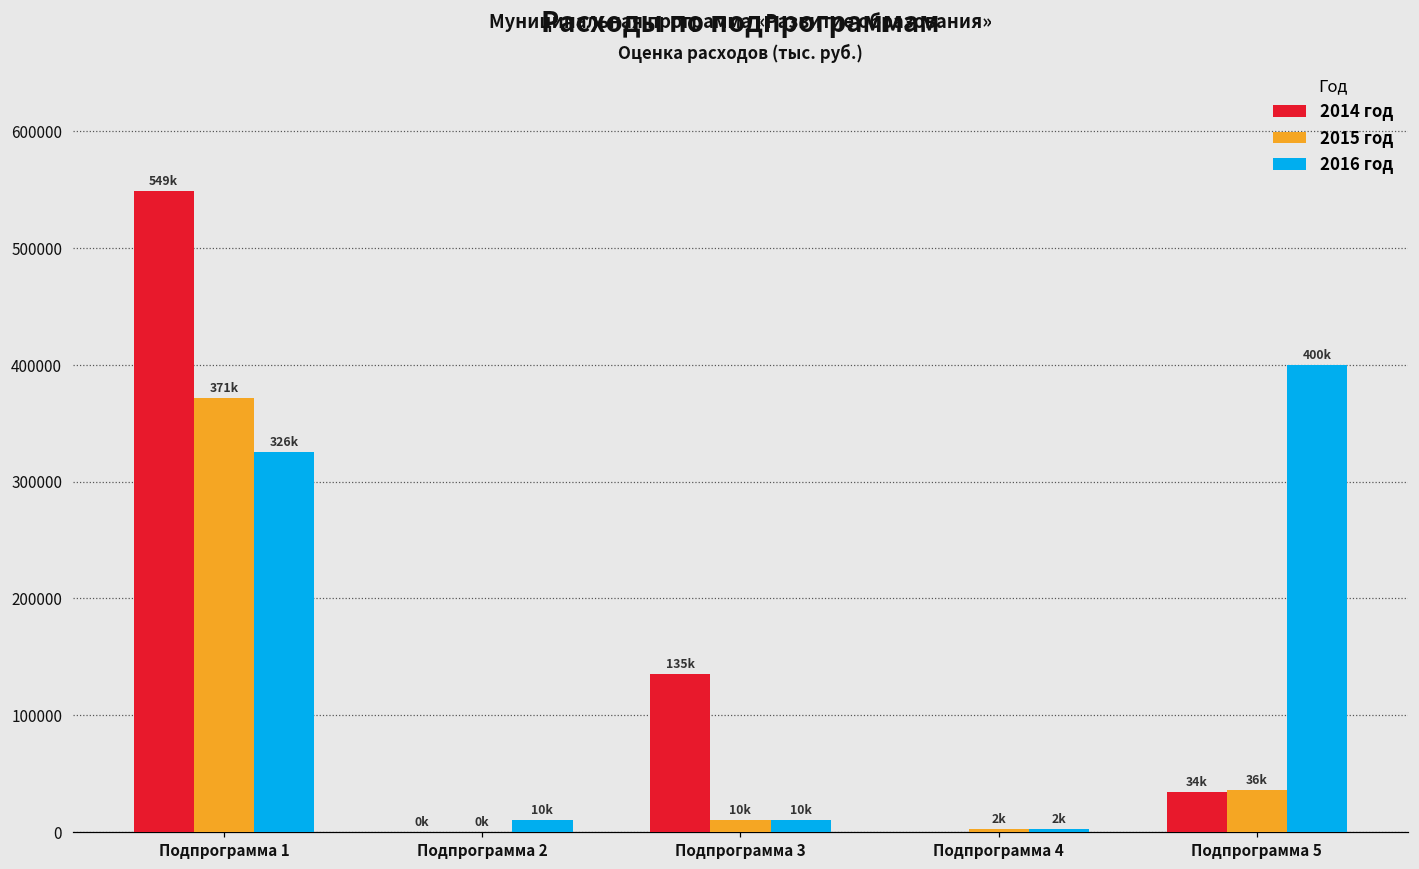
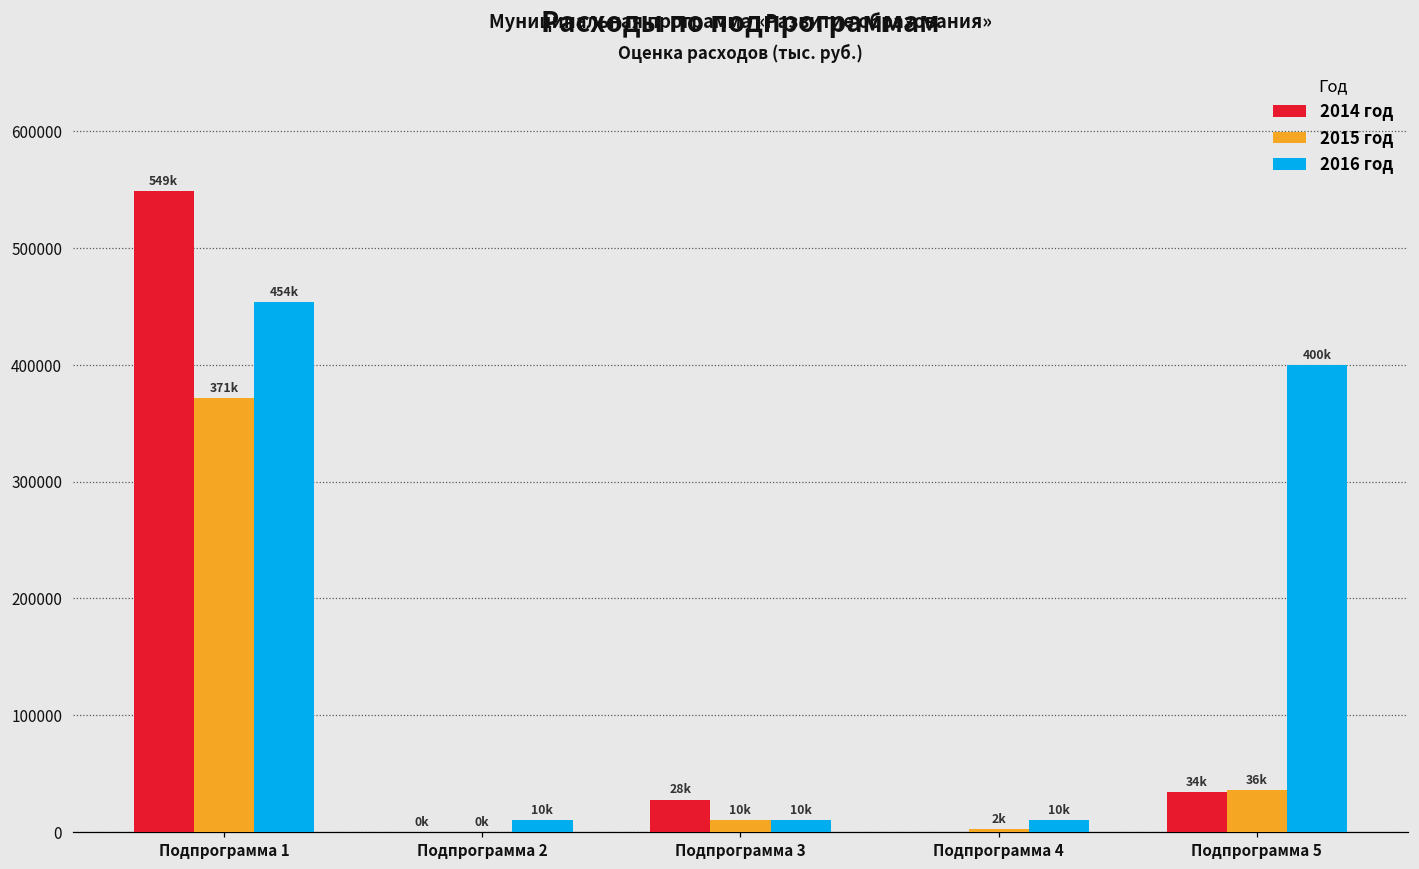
2016 год, Подпрограмма 1: 326k -> 454k
2014 год, Подпрограмма 3: 135k -> 28k
2016 год, Подпрограмма 4: 2k -> 10k
